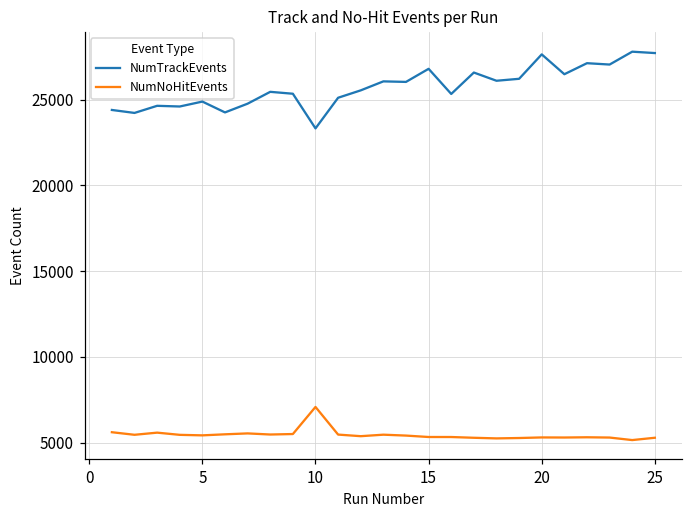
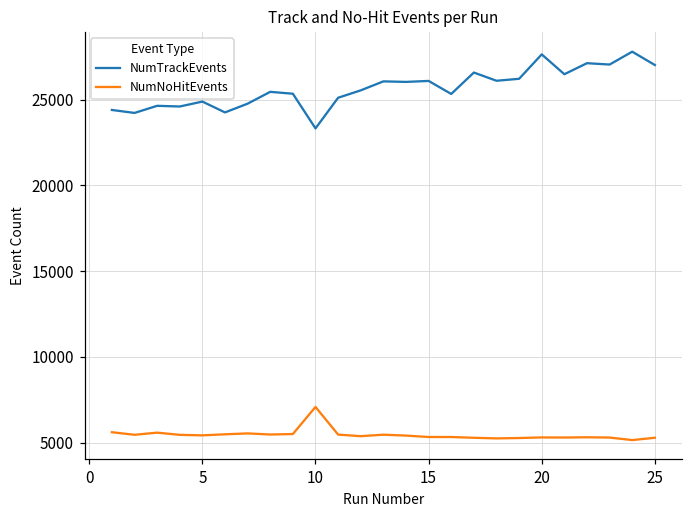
NumTrackEvents, 15: 26800 -> 26100
NumTrackEvents, 25: 27700 -> 27000
